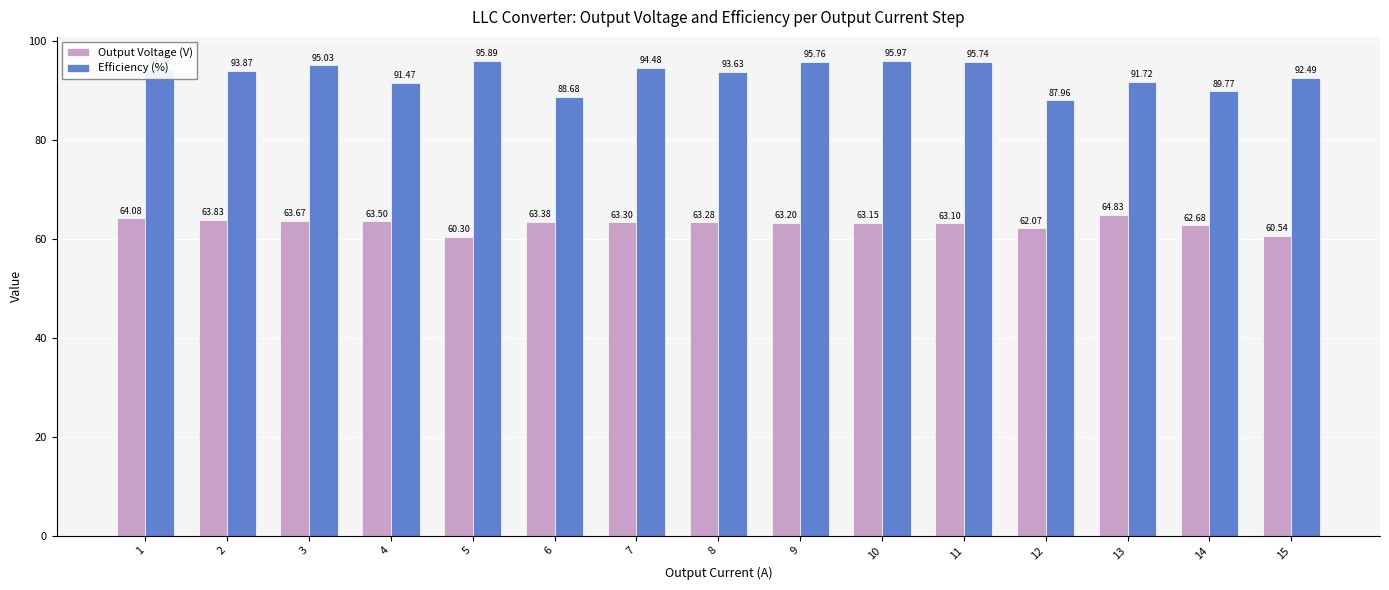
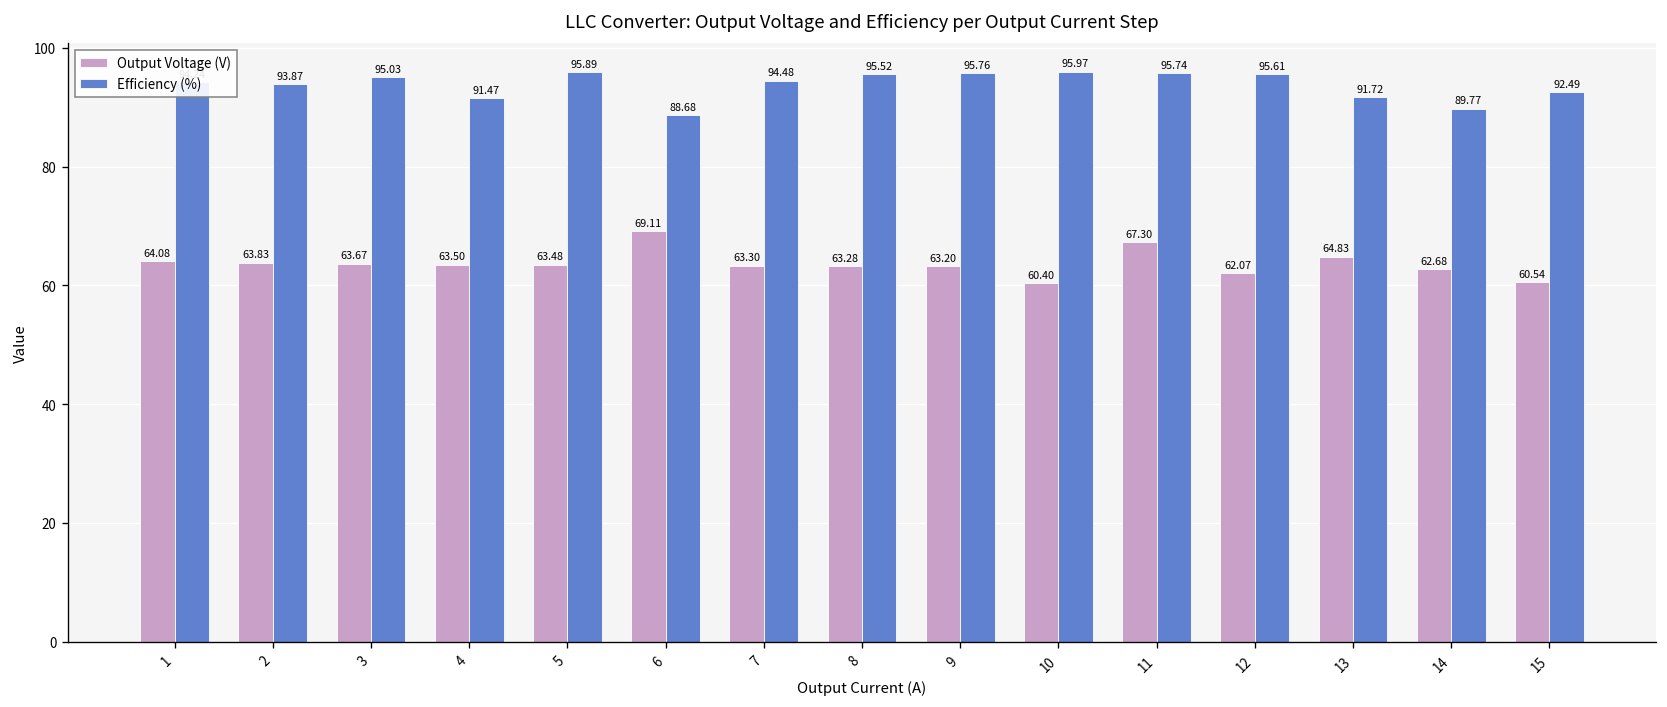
Output Voltage (V), 5: 60.30 -> 63.48
Output Voltage (V), 6: 63.38 -> 69.11
Efficiency (%), 8: 93.63 -> 95.52
Output Voltage (V), 10: 63.15 -> 60.40
Output Voltage (V), 11: 63.10 -> 67.30
Efficiency (%), 12: 87.96 -> 95.61
